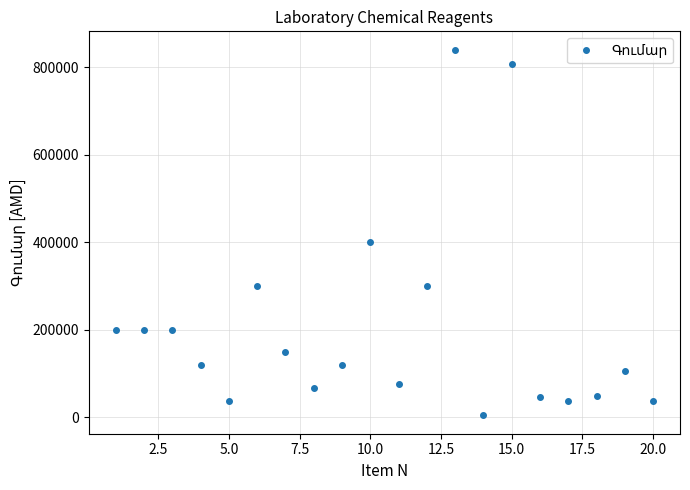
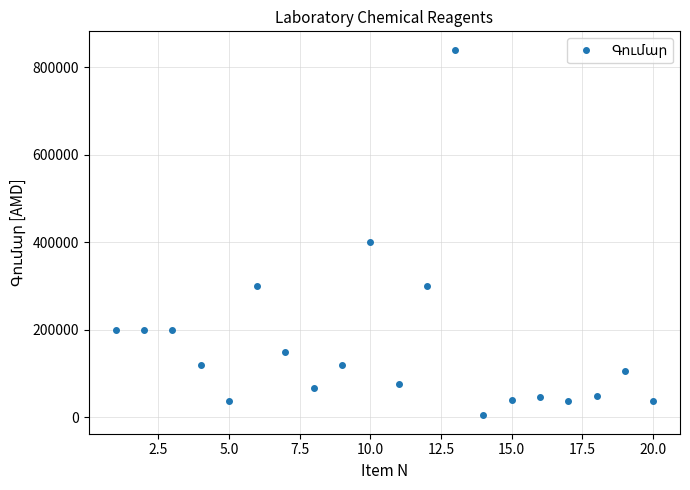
15.0: 810000 -> 40000
